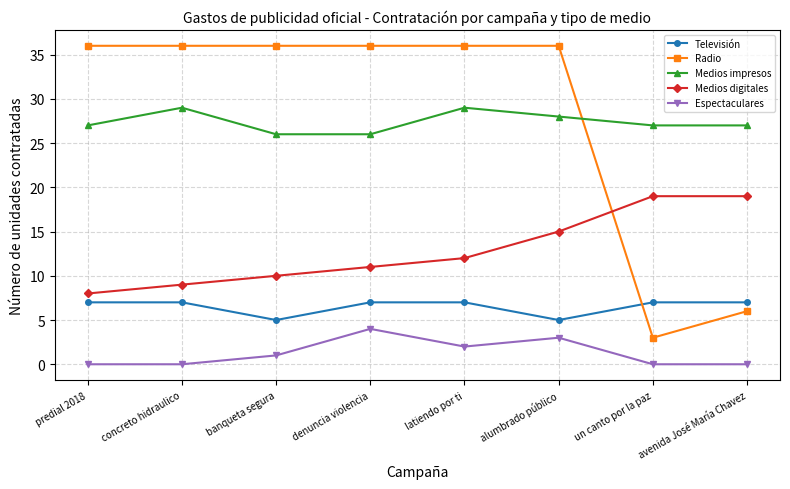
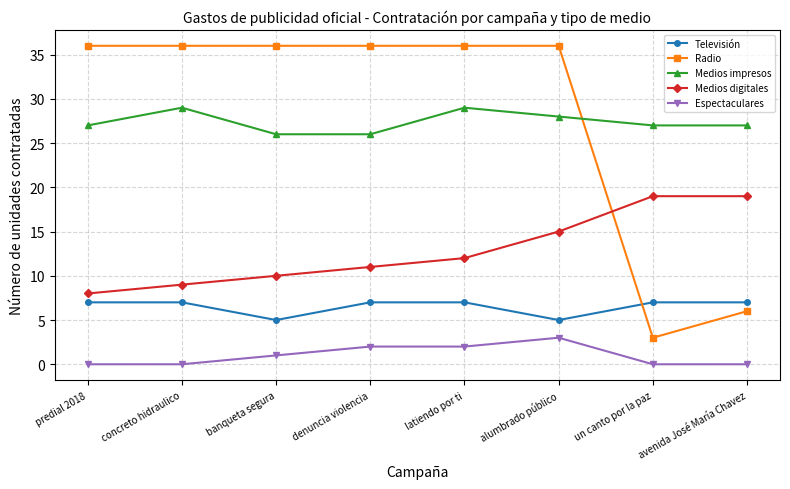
Espectaculares, denuncia violencia: 4 -> 2
